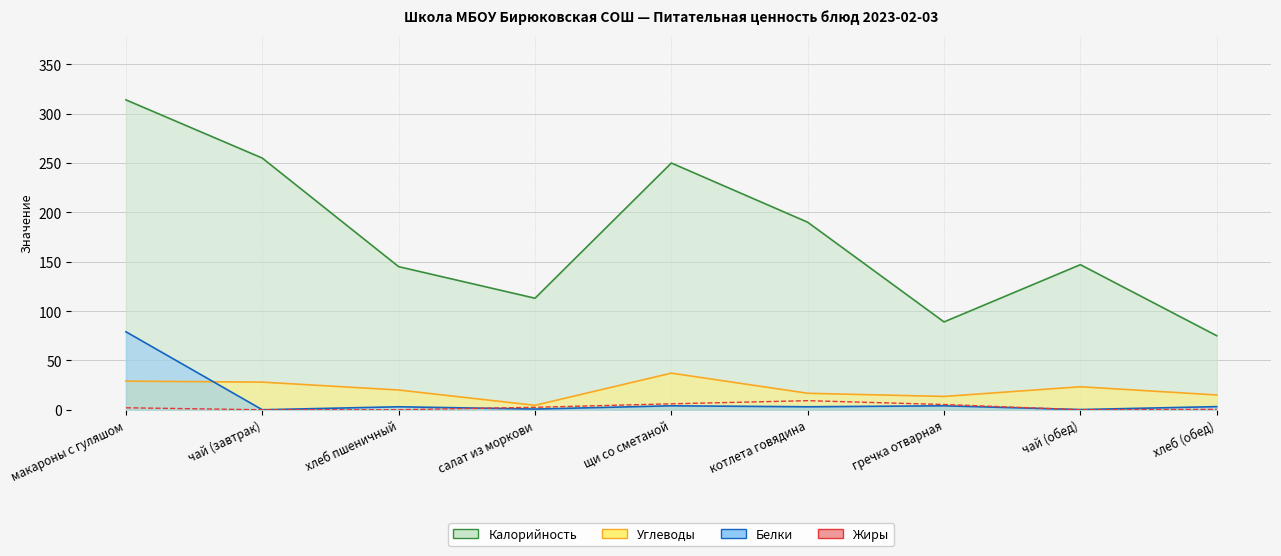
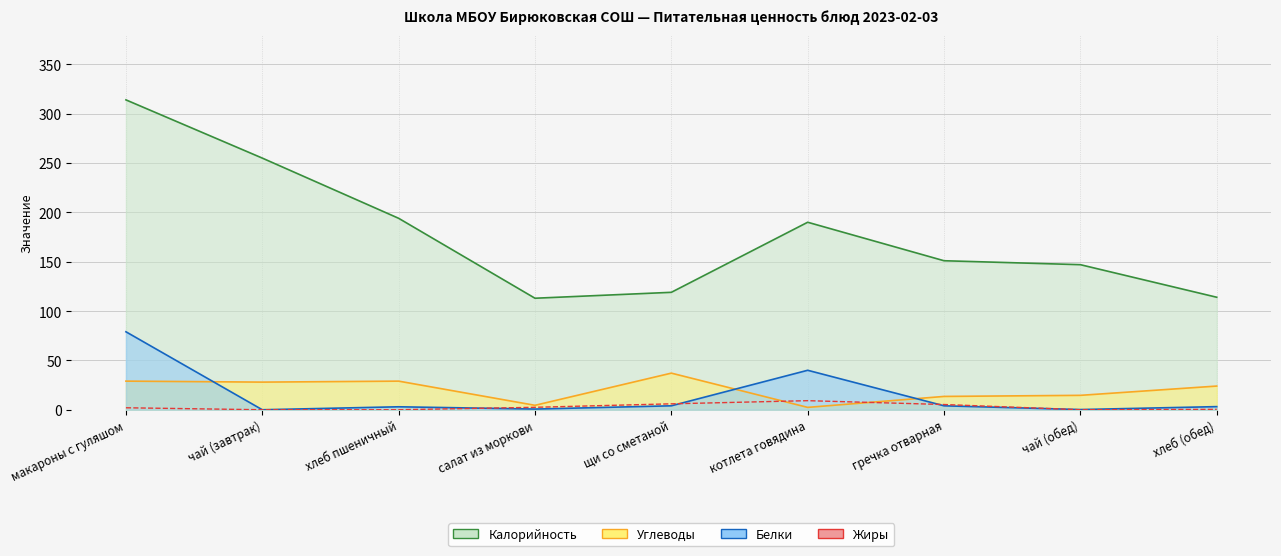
Калорийность, хлеб пшеничный: 150 -> 190
Углеводы, хлеб пшеничный: 20 -> 30
Калорийность, щи со сметаной: 250 -> 120
Углеводы, котлета говядина: 20 -> 0
Белки, котлета говядина: 0 -> 40
Калорийность, гречка отварная: 90 -> 150
Углеводы, чай (обед): 20 -> 10
Калорийность, хлеб (обед): 80 -> 110
Углеводы, хлеб (обед): 15 -> 24
